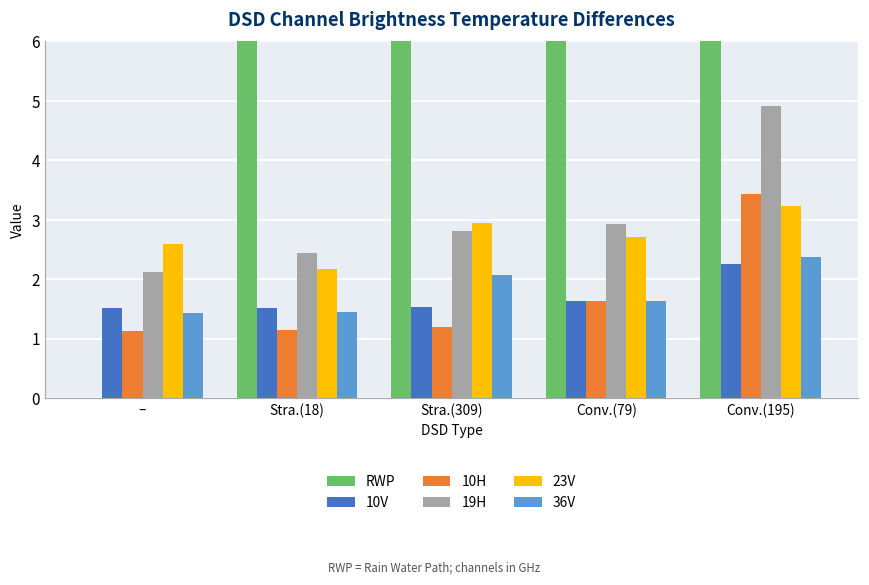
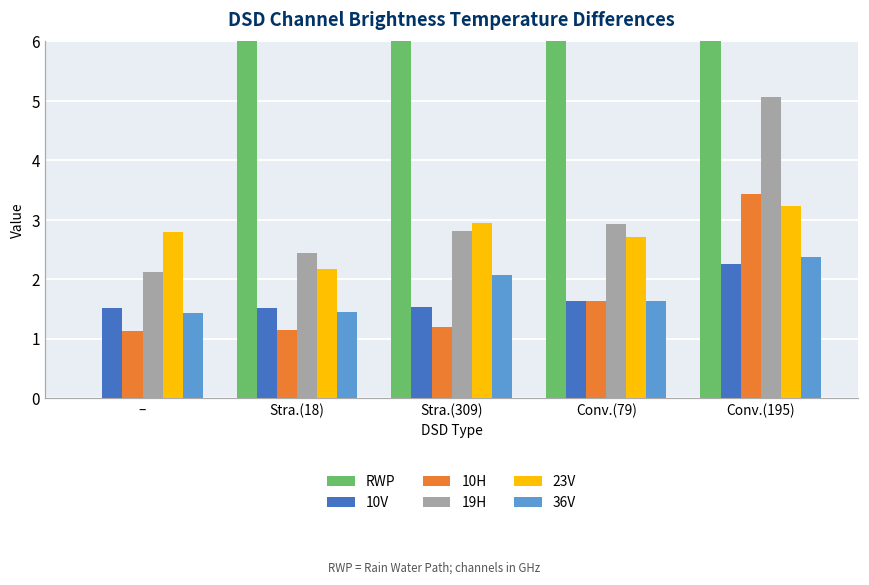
23V, –: 2.6 -> 2.8
19H, Conv.(195): 4.9 -> 5.1
